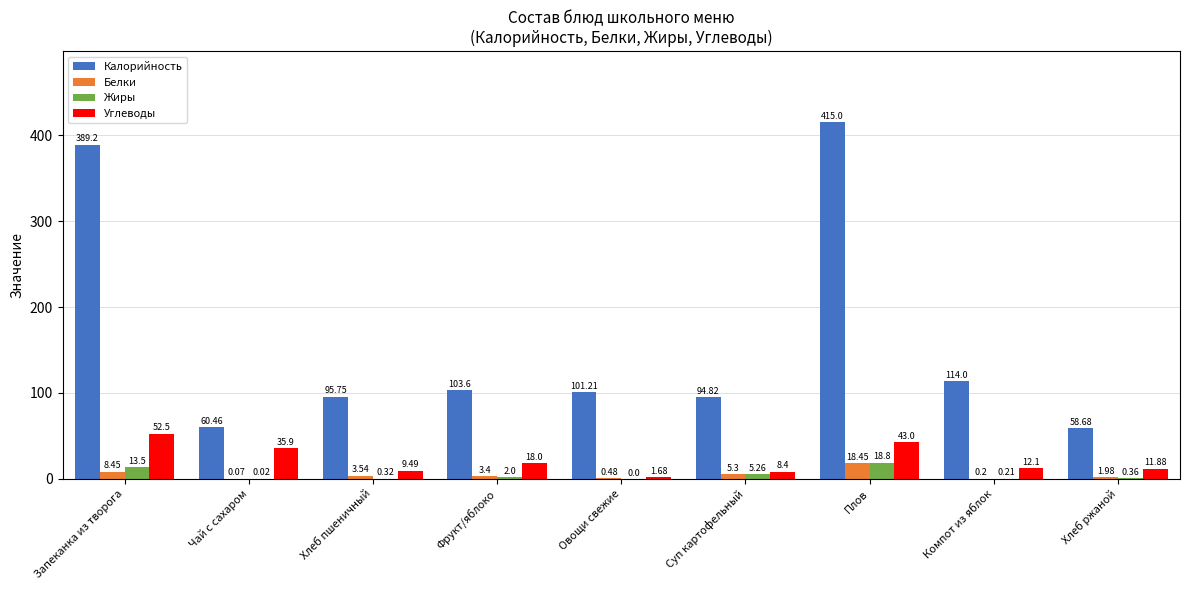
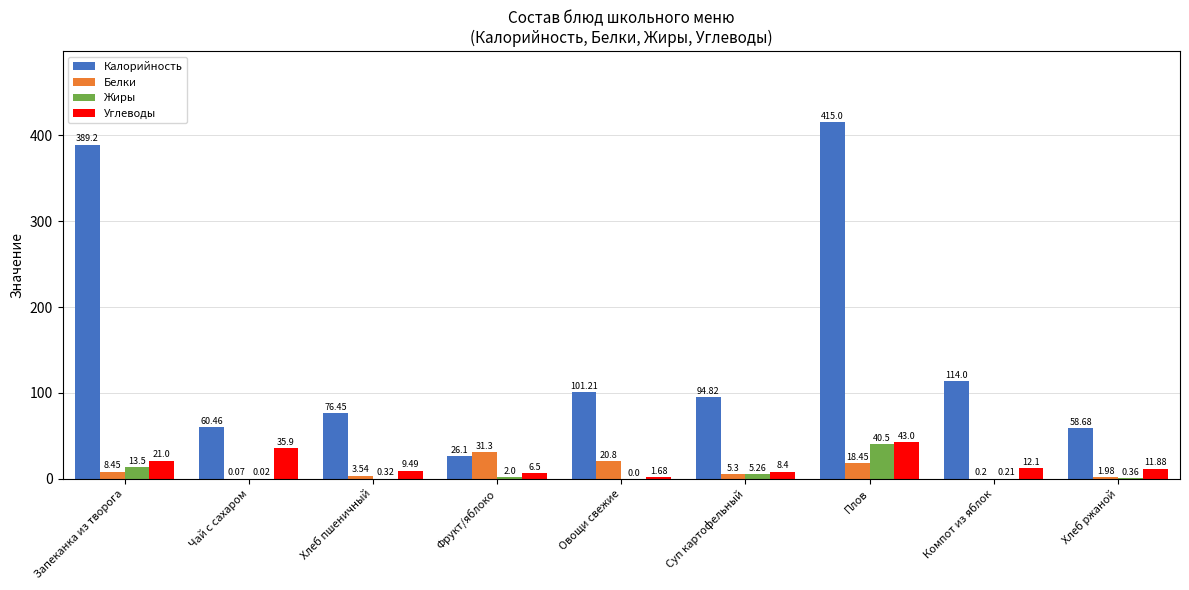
Углеводы, Запеканка из творога: 52.5 -> 21.0
Калорийность, Хлеб пшеничный: 95.75 -> 76.45
Калорийность, Фрукт/яблоко: 103.6 -> 26.1
Белки, Фрукт/яблоко: 3.4 -> 31.3
Углеводы, Фрукт/яблоко: 18.0 -> 6.5
Белки, Овощи свежие: 0.48 -> 20.8
Жиры, Плов: 18.8 -> 40.5
